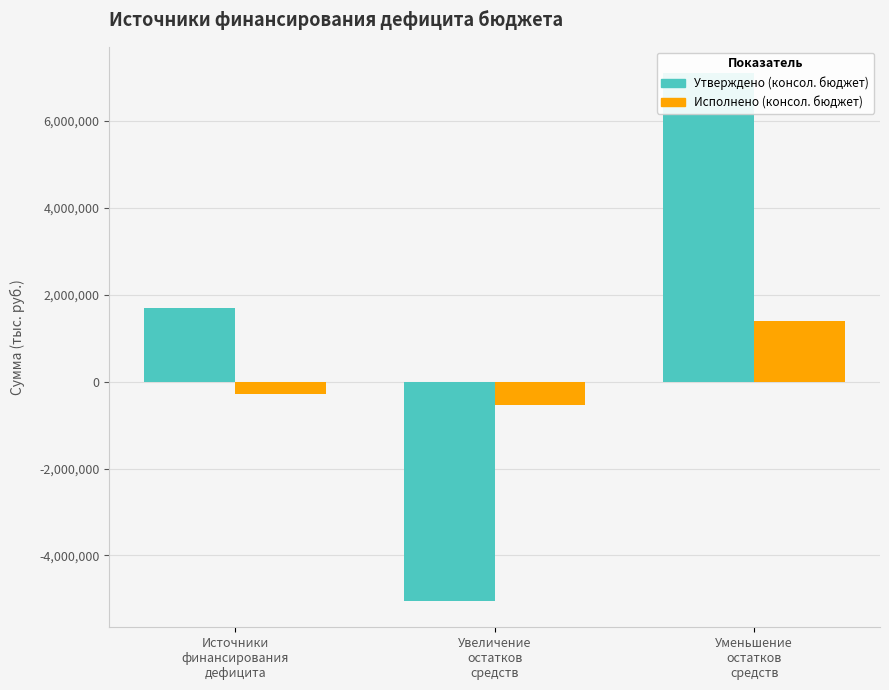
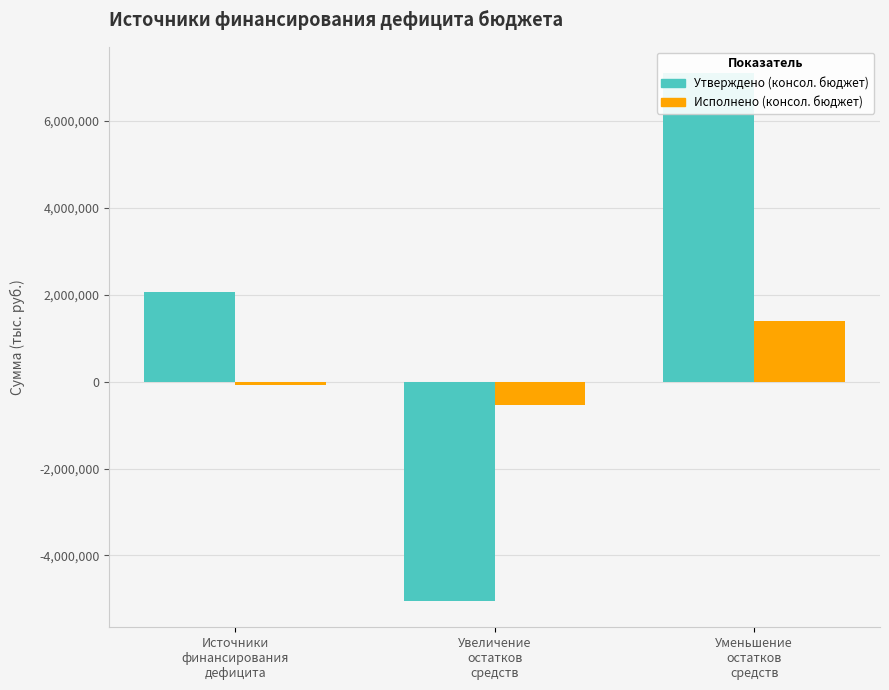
Утверждено (консол. бюджет), Источники финансирования дефицита: 1,700,000 -> 2,000,000
Исполнено (консол. бюджет), Источники финансирования дефицита: -300,000 -> -100,000
